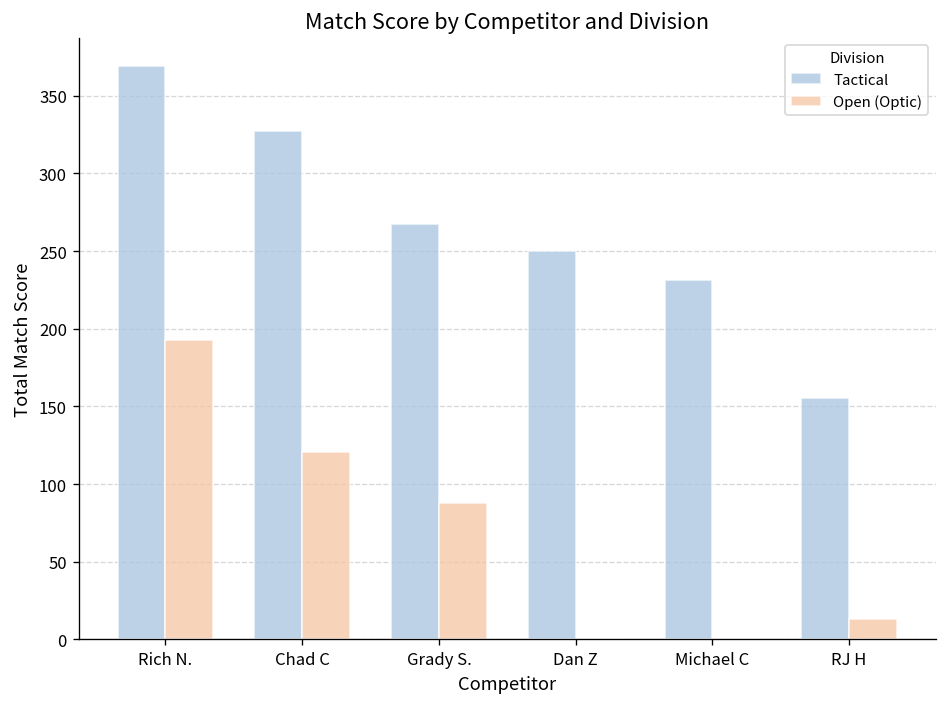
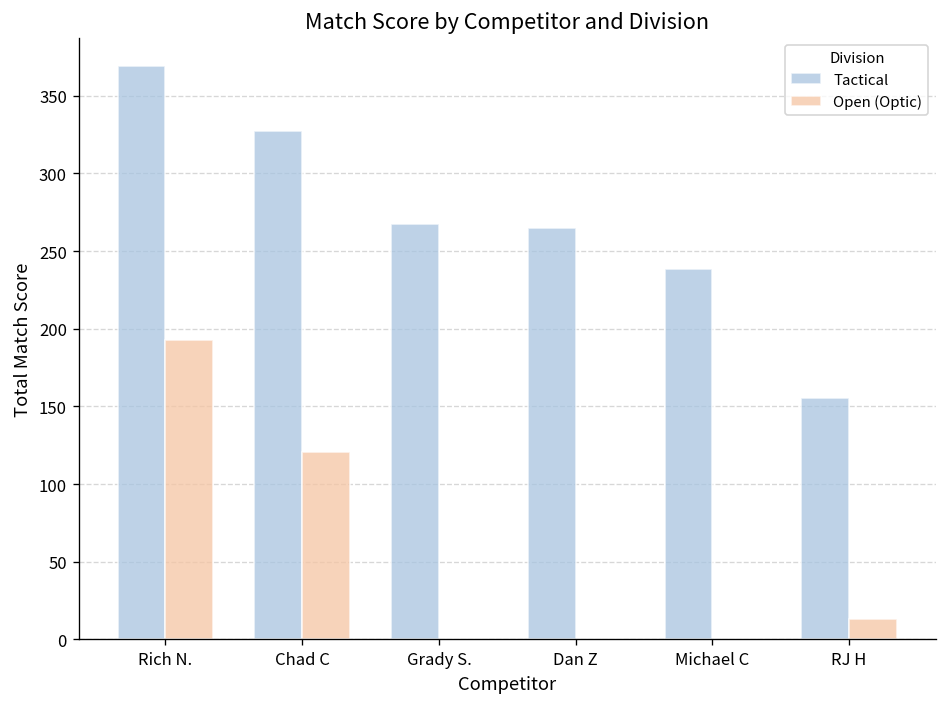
Open (Optic), Grady S.: 88 -> 0
Tactical, Dan Z: 250 -> 265
Tactical, Michael C: 231 -> 238
